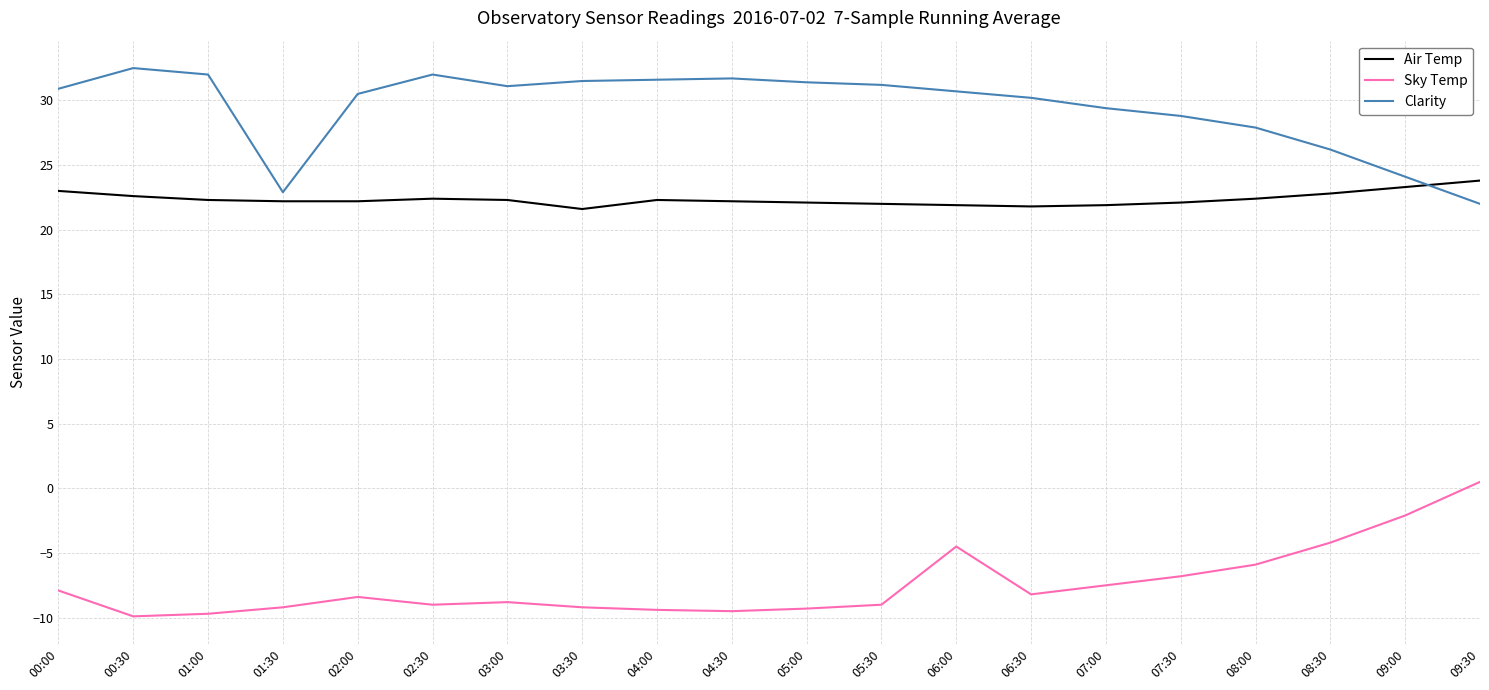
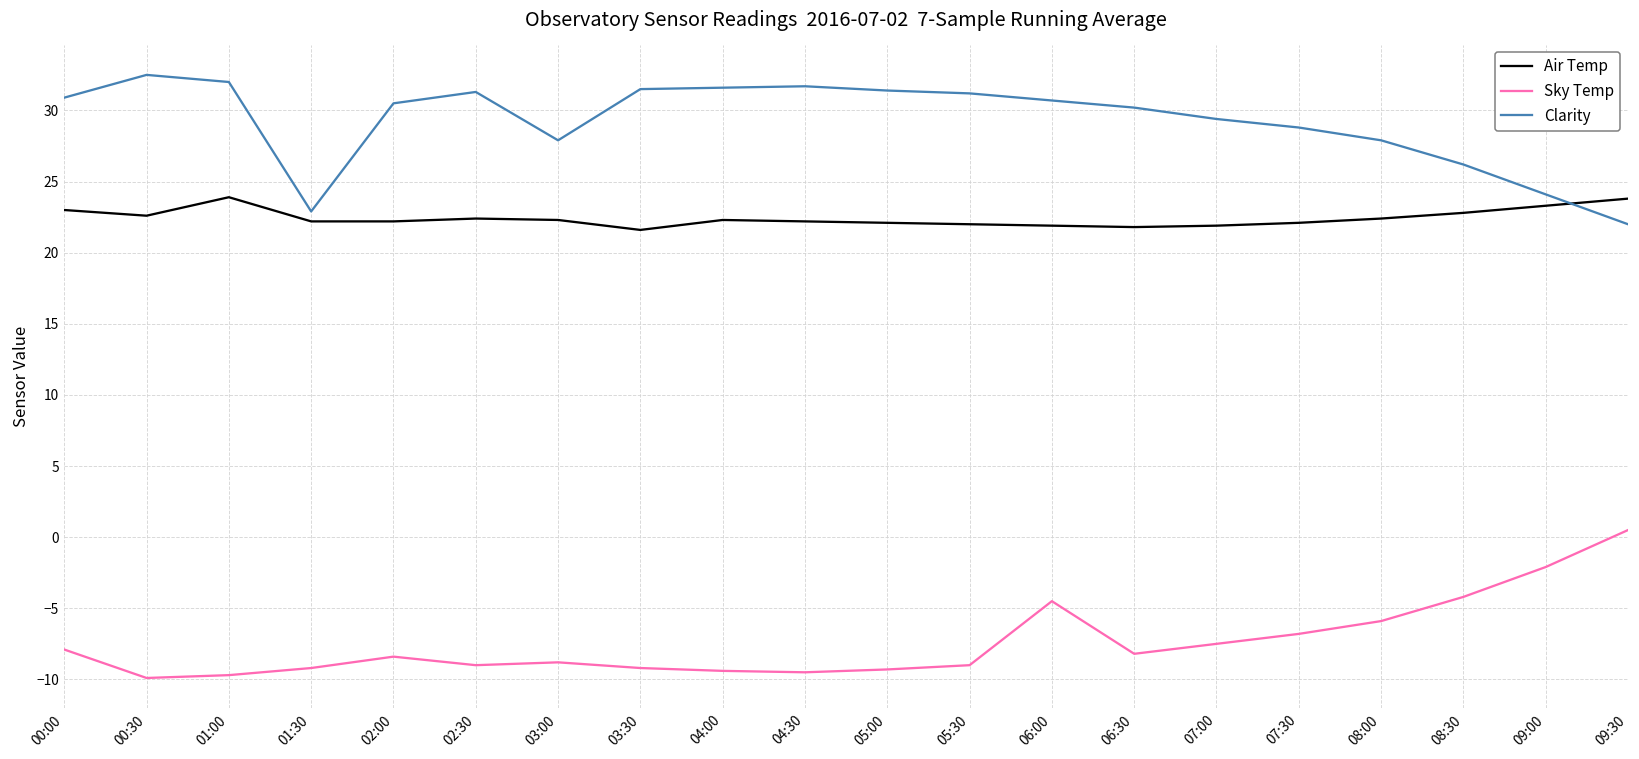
Air Temp, 01:00: 22.3 -> 23.9
Clarity, 02:30: 32.0 -> 31.3
Clarity, 03:00: 31.1 -> 27.9
